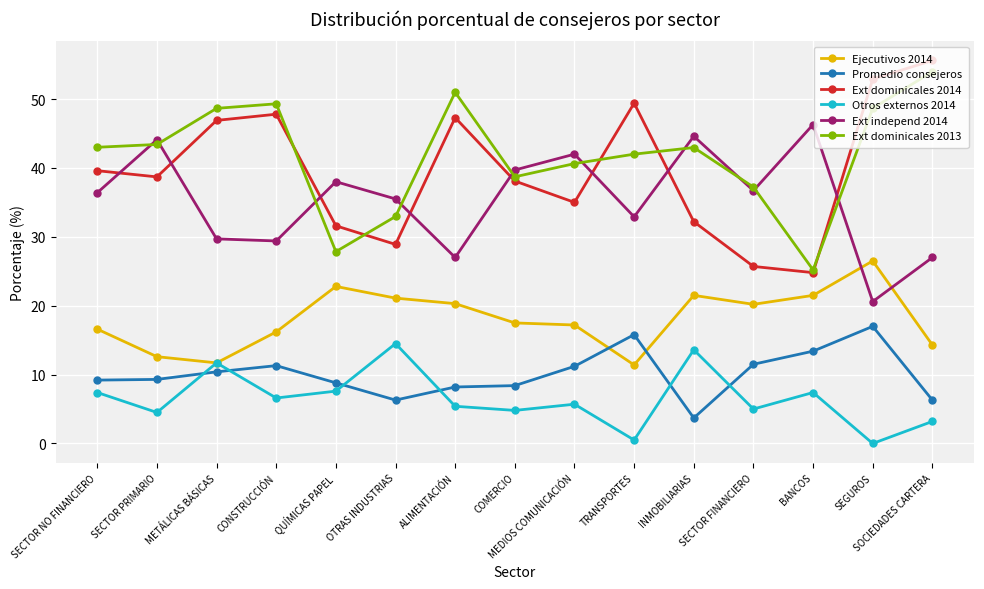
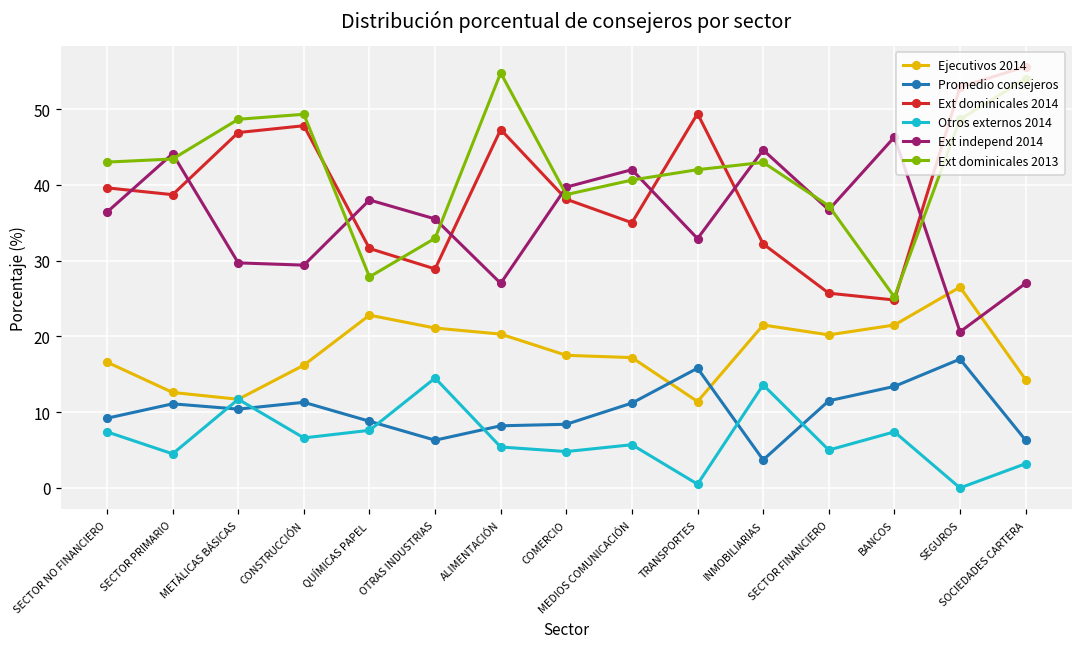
Promedio consejeros, SECTOR PRIMARIO: 9 -> 11
Ext dominicales 2013, ALIMENTACIÓN: 51 -> 55
